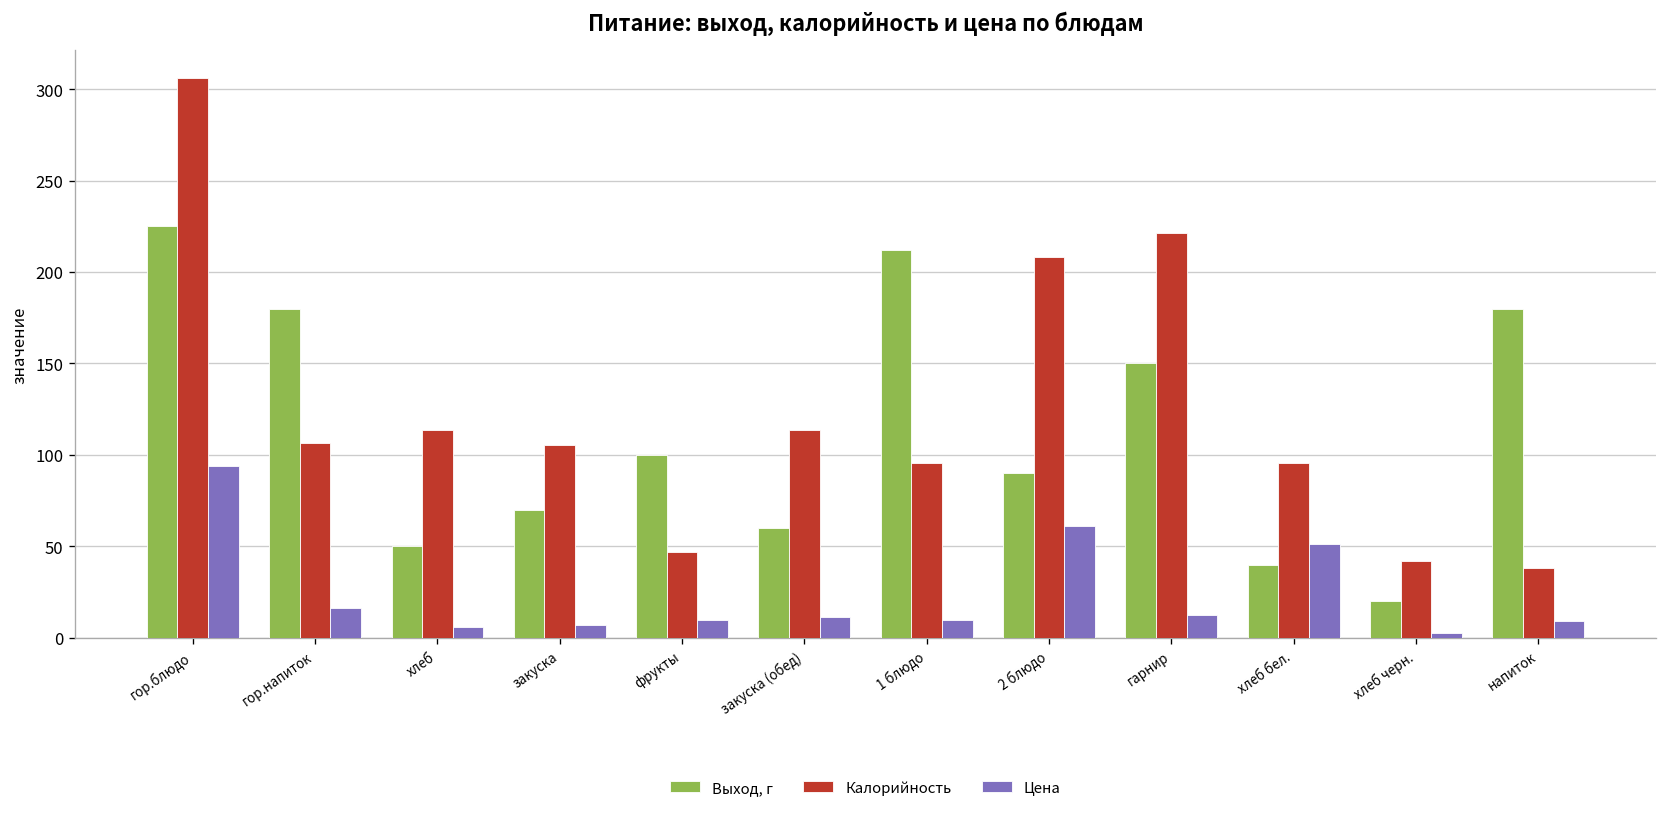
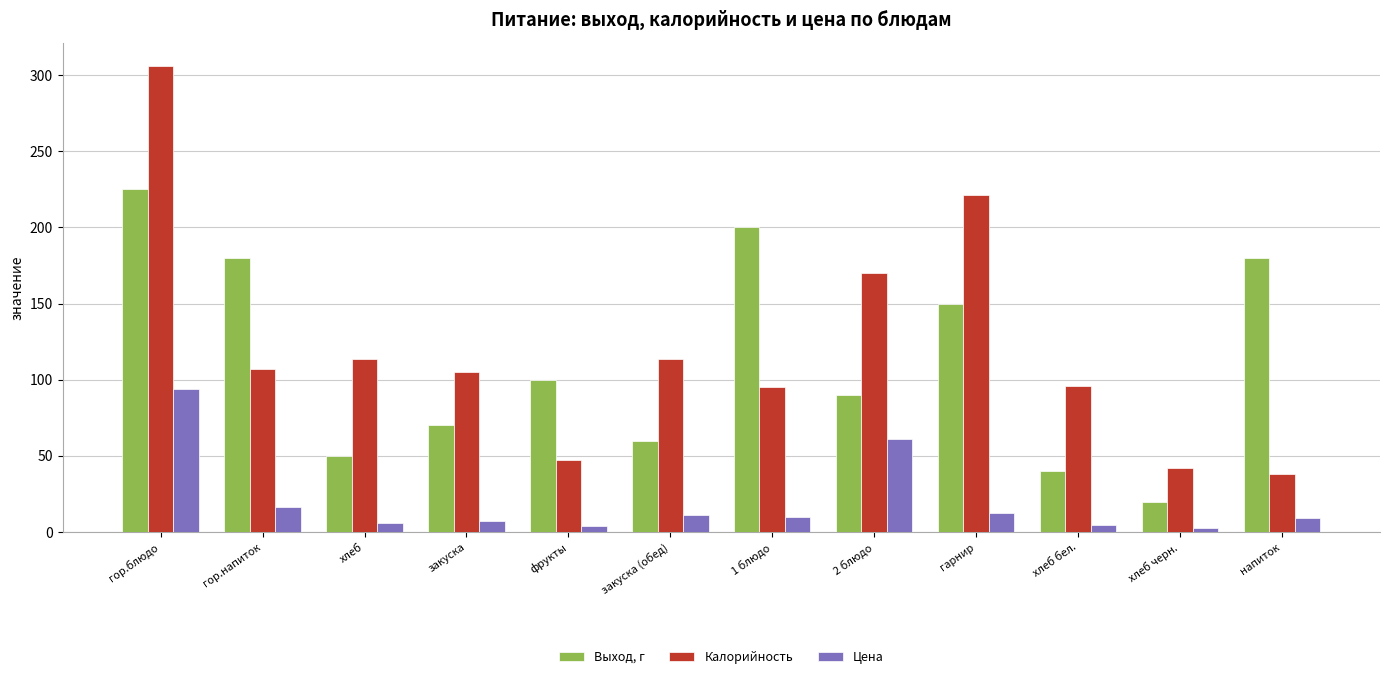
Цена, фрукты: 10 -> 4
Выход, г, 1 блюдо: 212 -> 200
Калорийность, 2 блюдо: 208 -> 170
Цена, хлеб бел.: 51 -> 4
